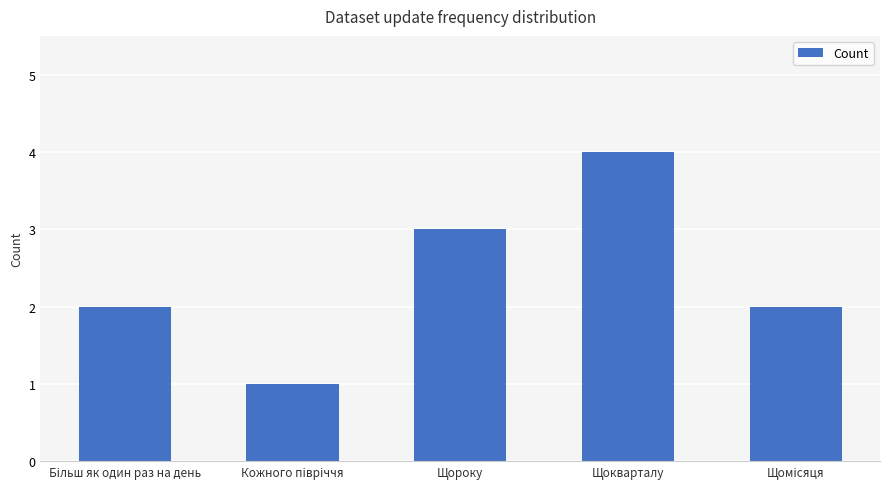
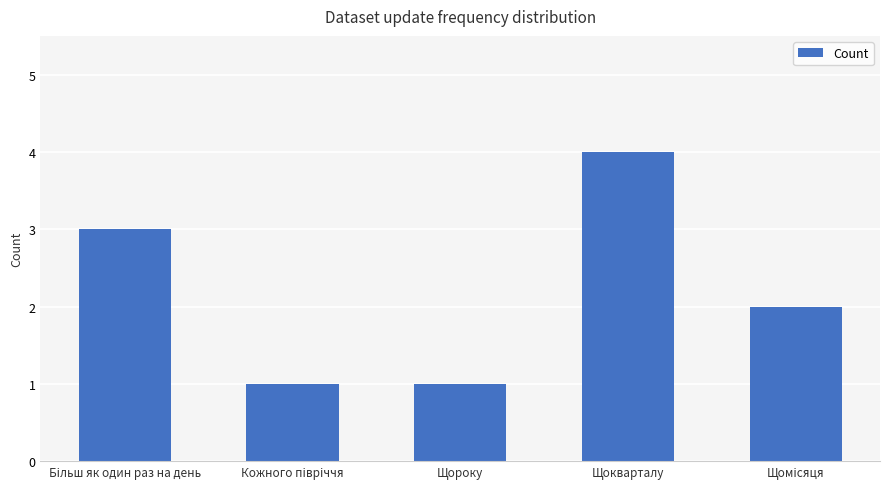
Більш як один раз на день: 2 -> 3
Щороку: 3 -> 1
